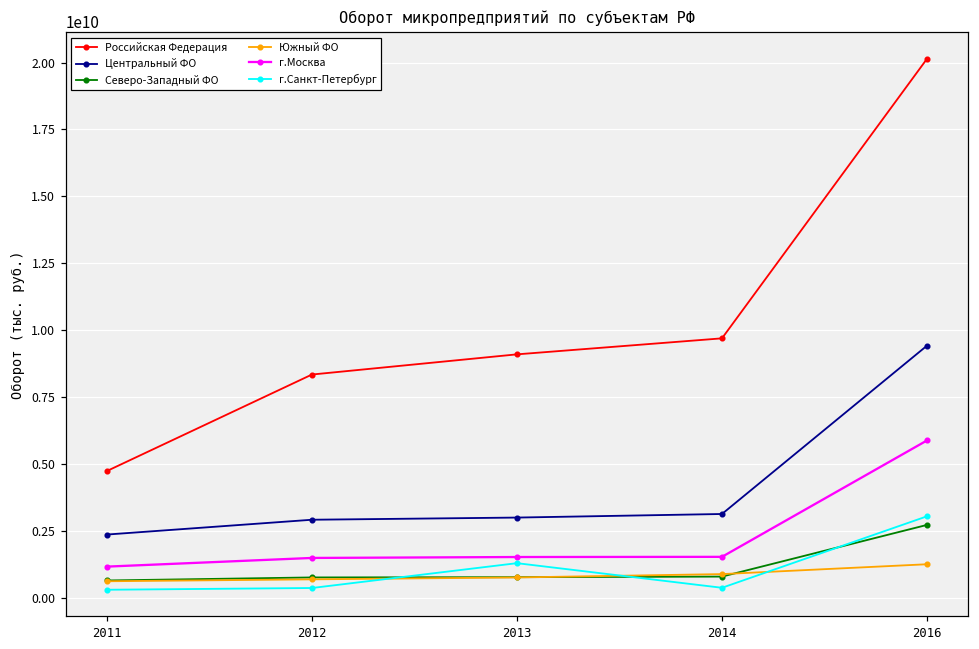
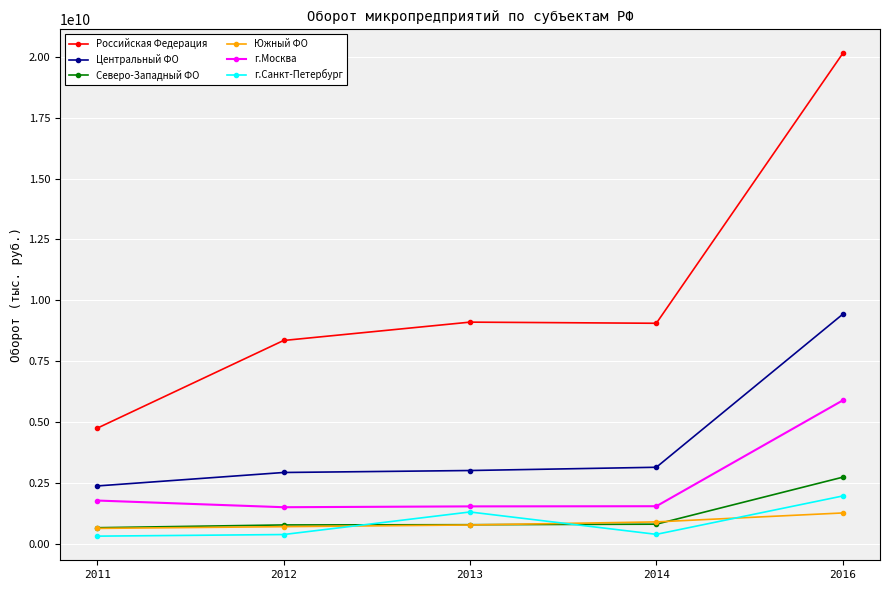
г.Москва, 2011: 1200000000 -> 1800000000
Российская Федерация, 2014: 9700000000 -> 9100000000
г.Санкт-Петербург, 2016: 3100000000 -> 2000000000
